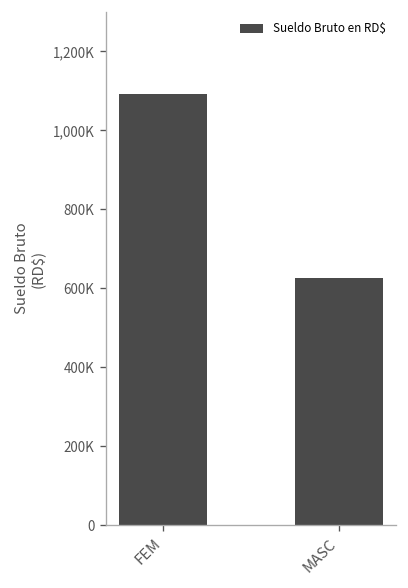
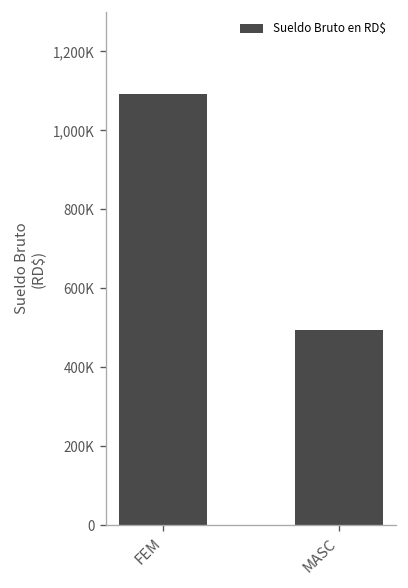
MASC: 630,000 -> 490,000
